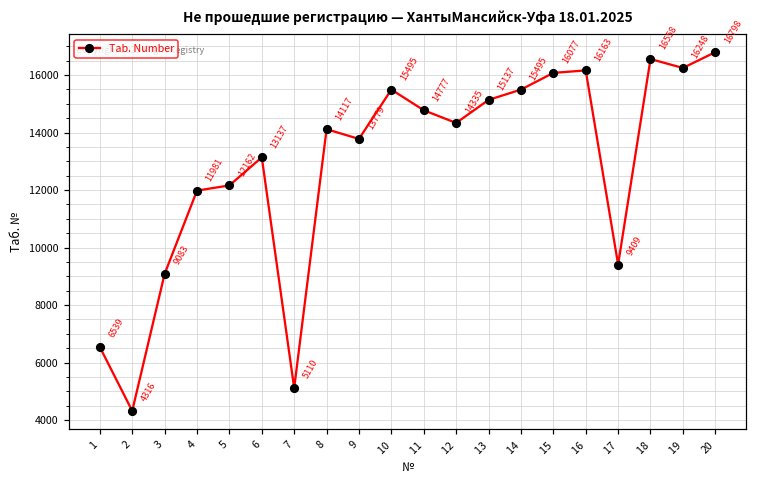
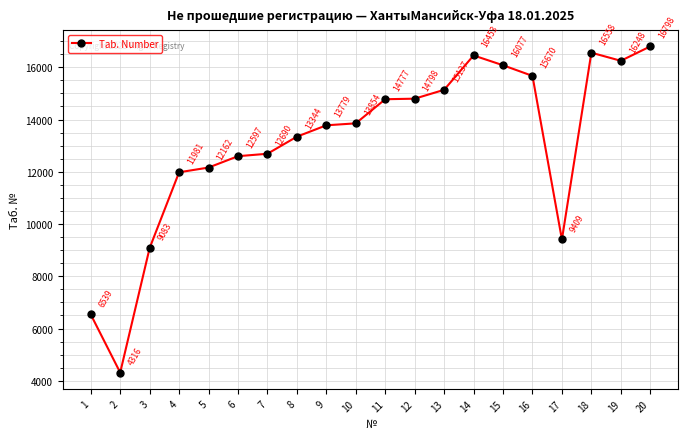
6: 13137 -> 12597
7: 5110 -> 12690
8: 14117 -> 13344
10: 15495 -> 13854
12: 14335 -> 14798
14: 15495 -> 16453
16: 16163 -> 15670
